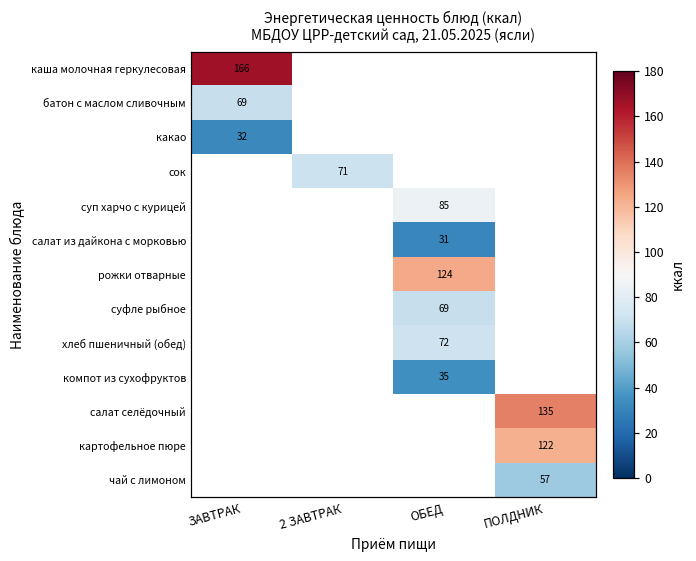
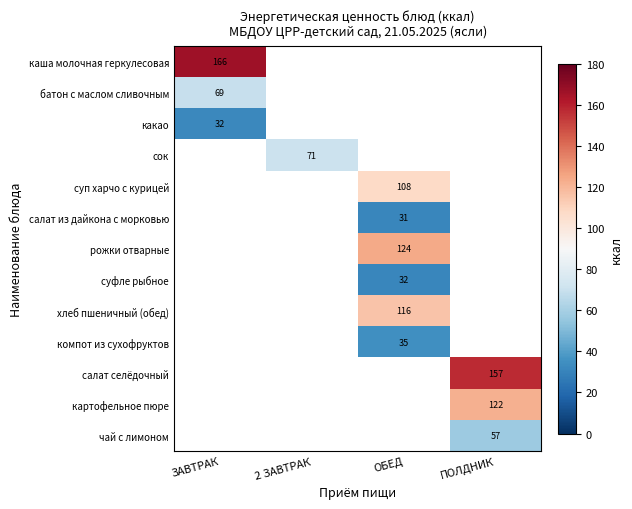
суп харчо с курицей, ОБЕД: 85 -> 108
суфле рыбное, ОБЕД: 69 -> 32
хлеб пшеничный (обед), ОБЕД: 72 -> 116
салат селёдочный, ПОЛДНИК: 135 -> 157
